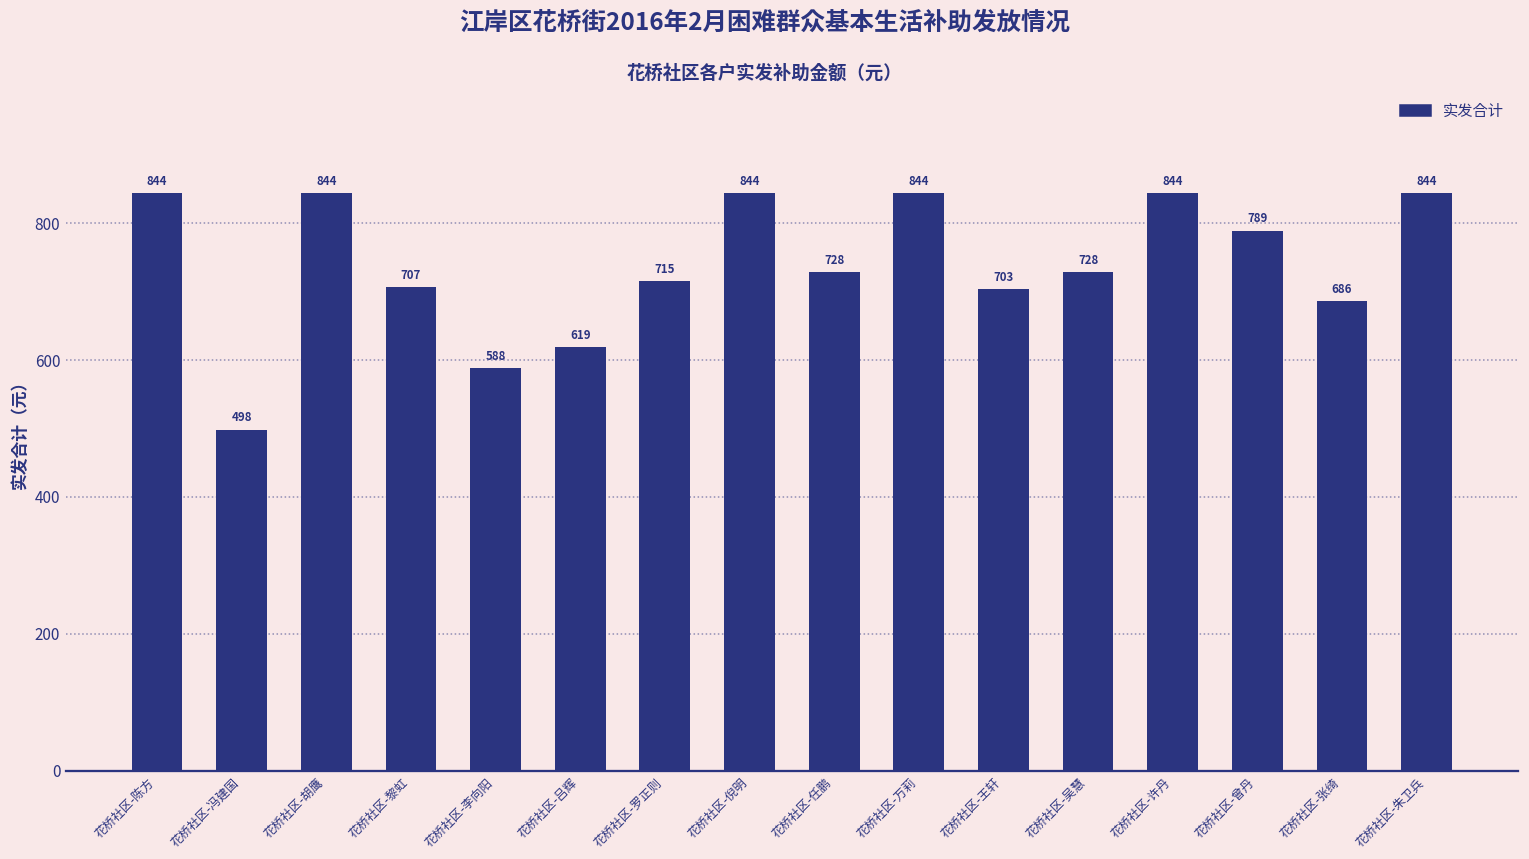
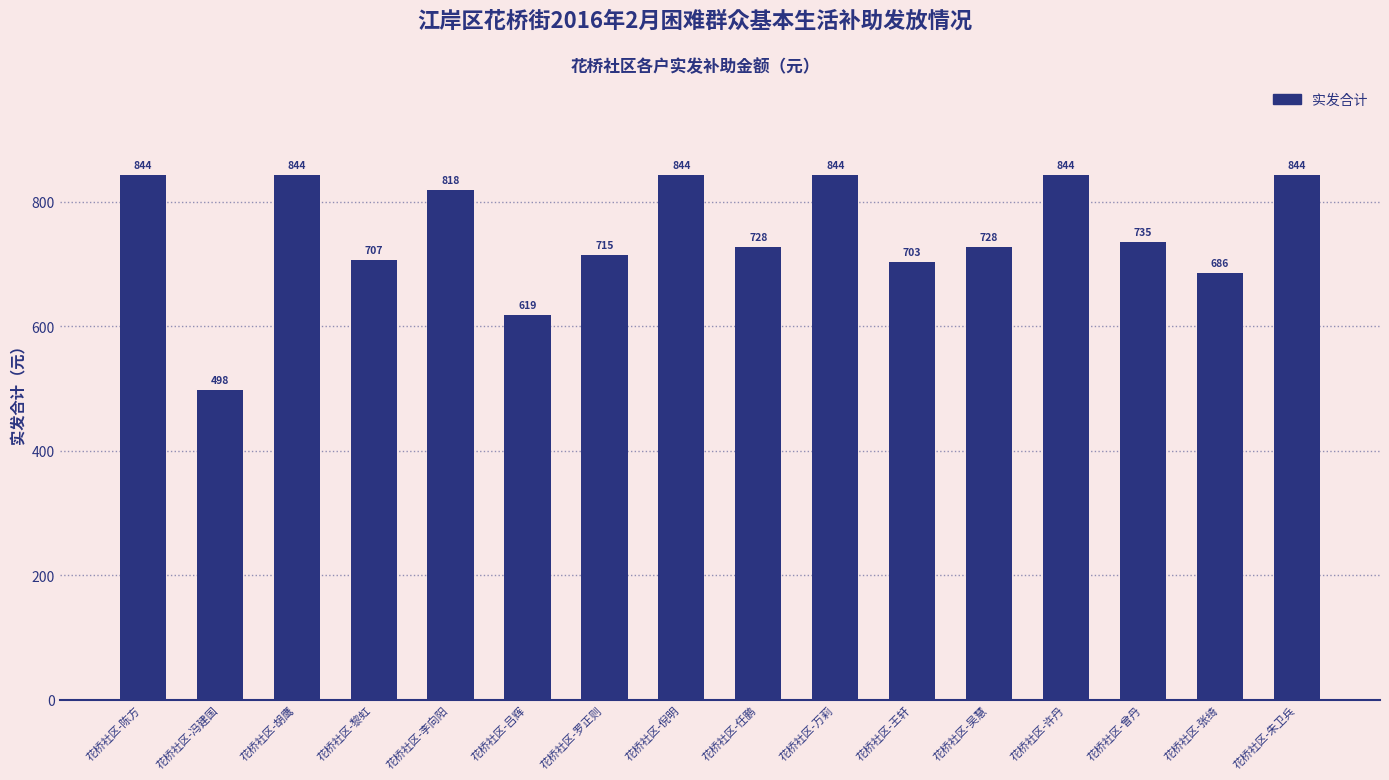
花桥社区-李向阳: 588 -> 818
花桥社区-曾丹: 789 -> 735
